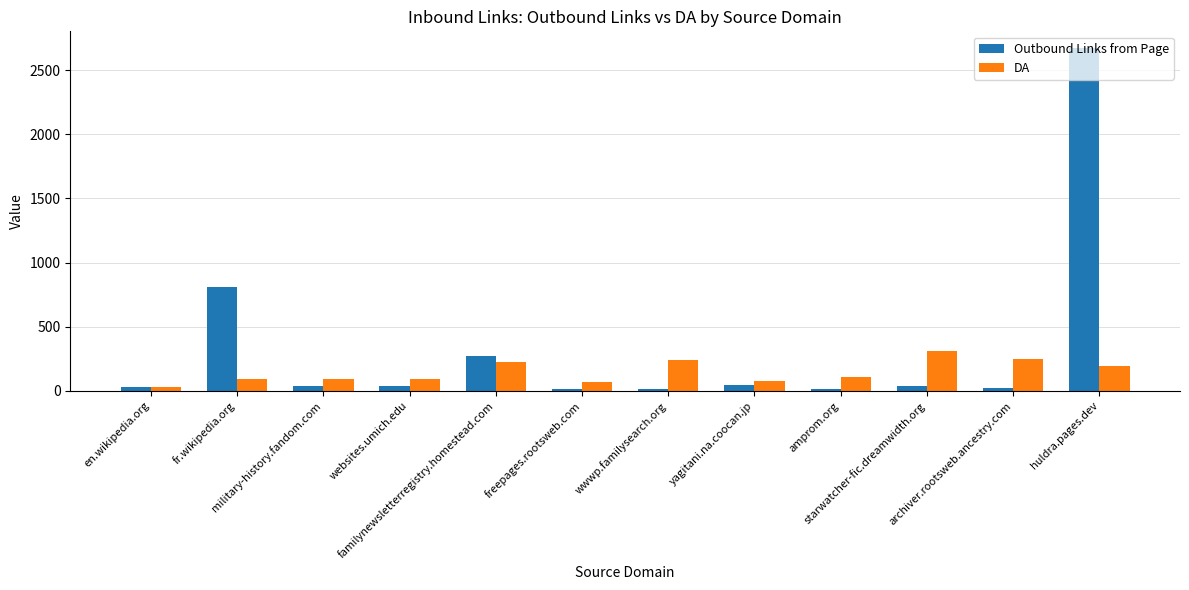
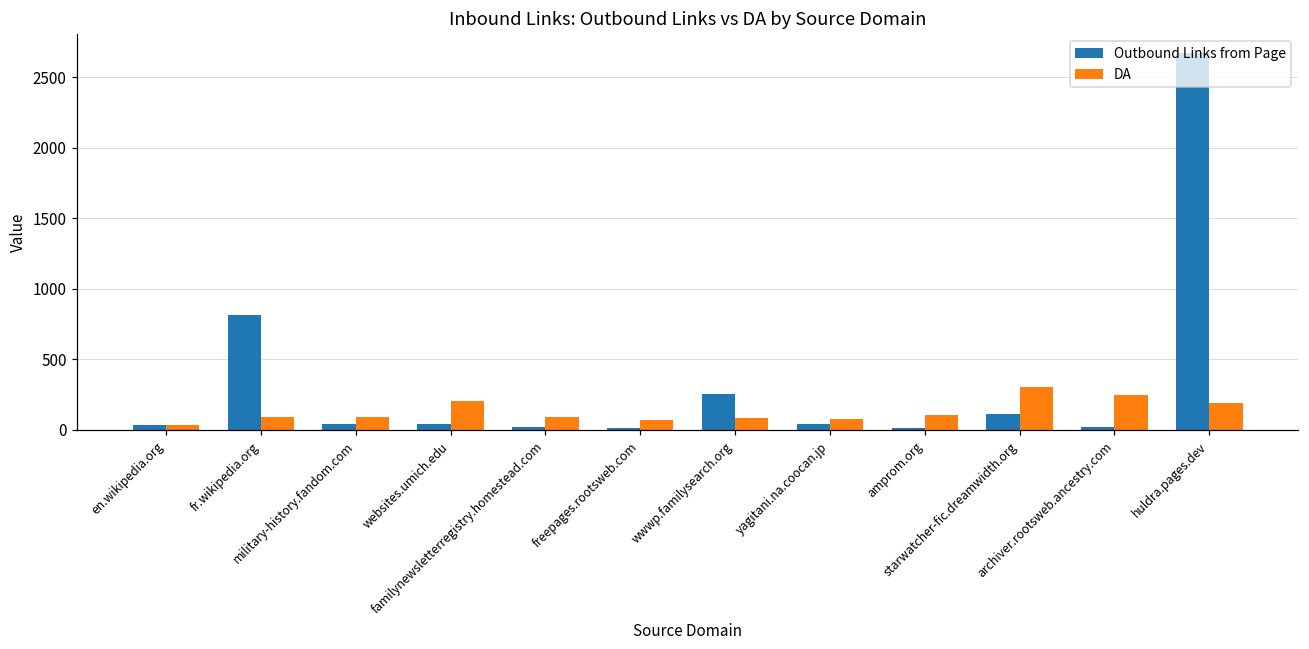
DA, websites.umich.edu: 90 -> 210
Outbound Links from Page, familynewsletterregistry.homestead.com: 270 -> 20
DA, familynewsletterregistry.homestead.com: 220 -> 90
Outbound Links from Page, wwwp.familysearch.org: 20 -> 260
DA, wwwp.familysearch.org: 240 -> 80
Outbound Links from Page, starwatcher-fic.dreamwidth.org: 40 -> 110
